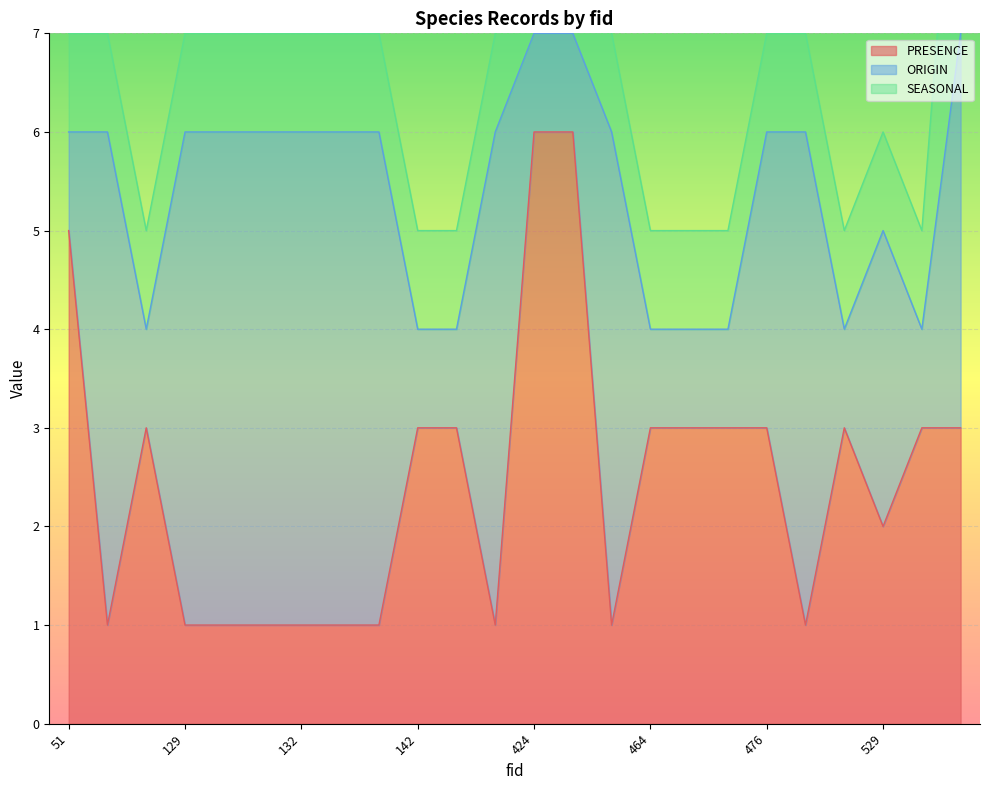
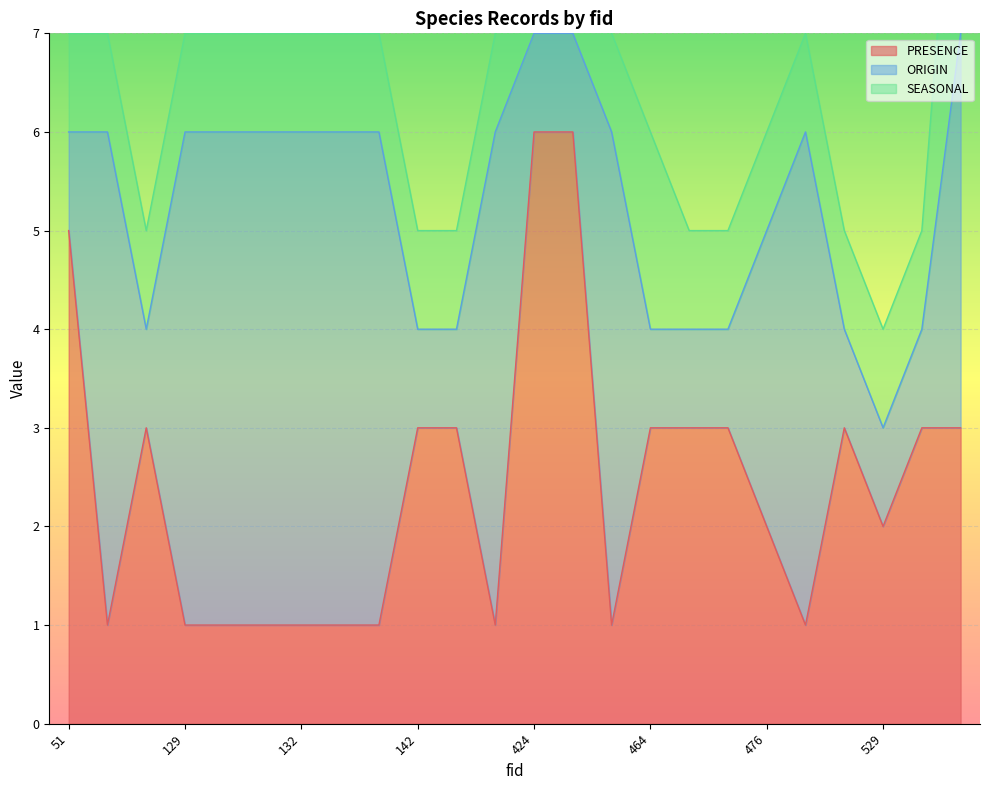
SEASONAL, 464: 1 -> 2
PRESENCE, 476: 3 -> 2
ORIGIN, 529: 3 -> 1
